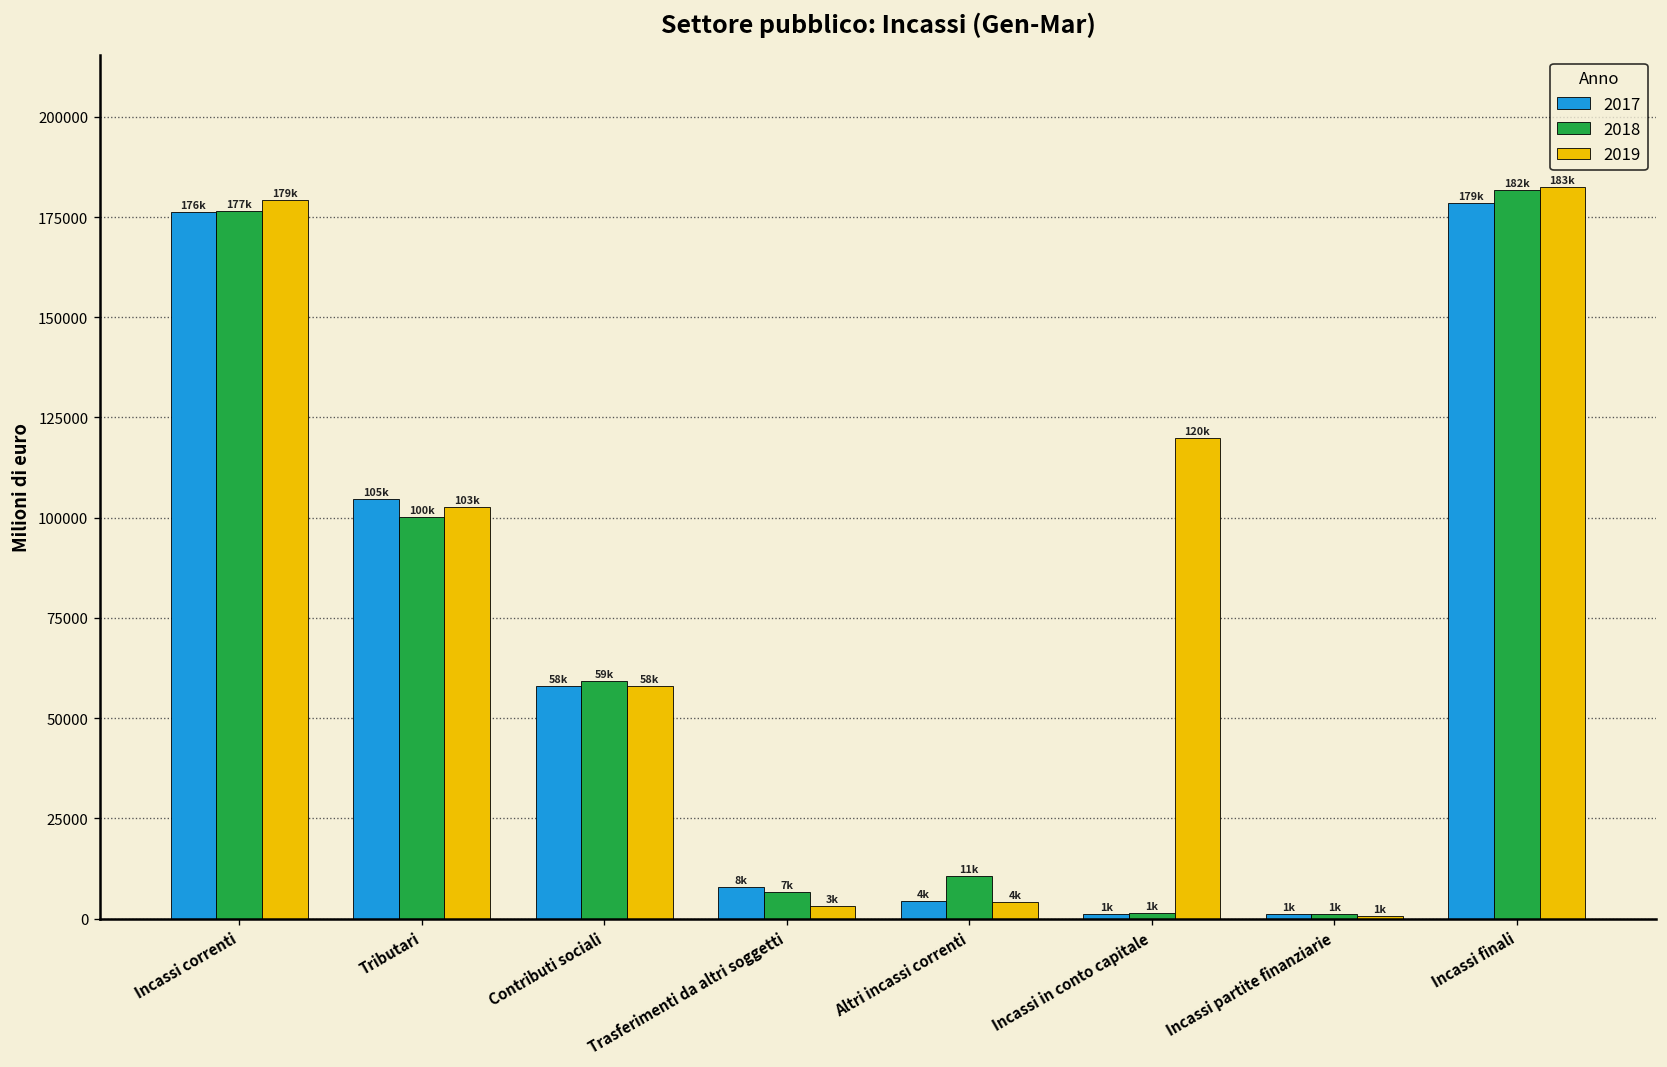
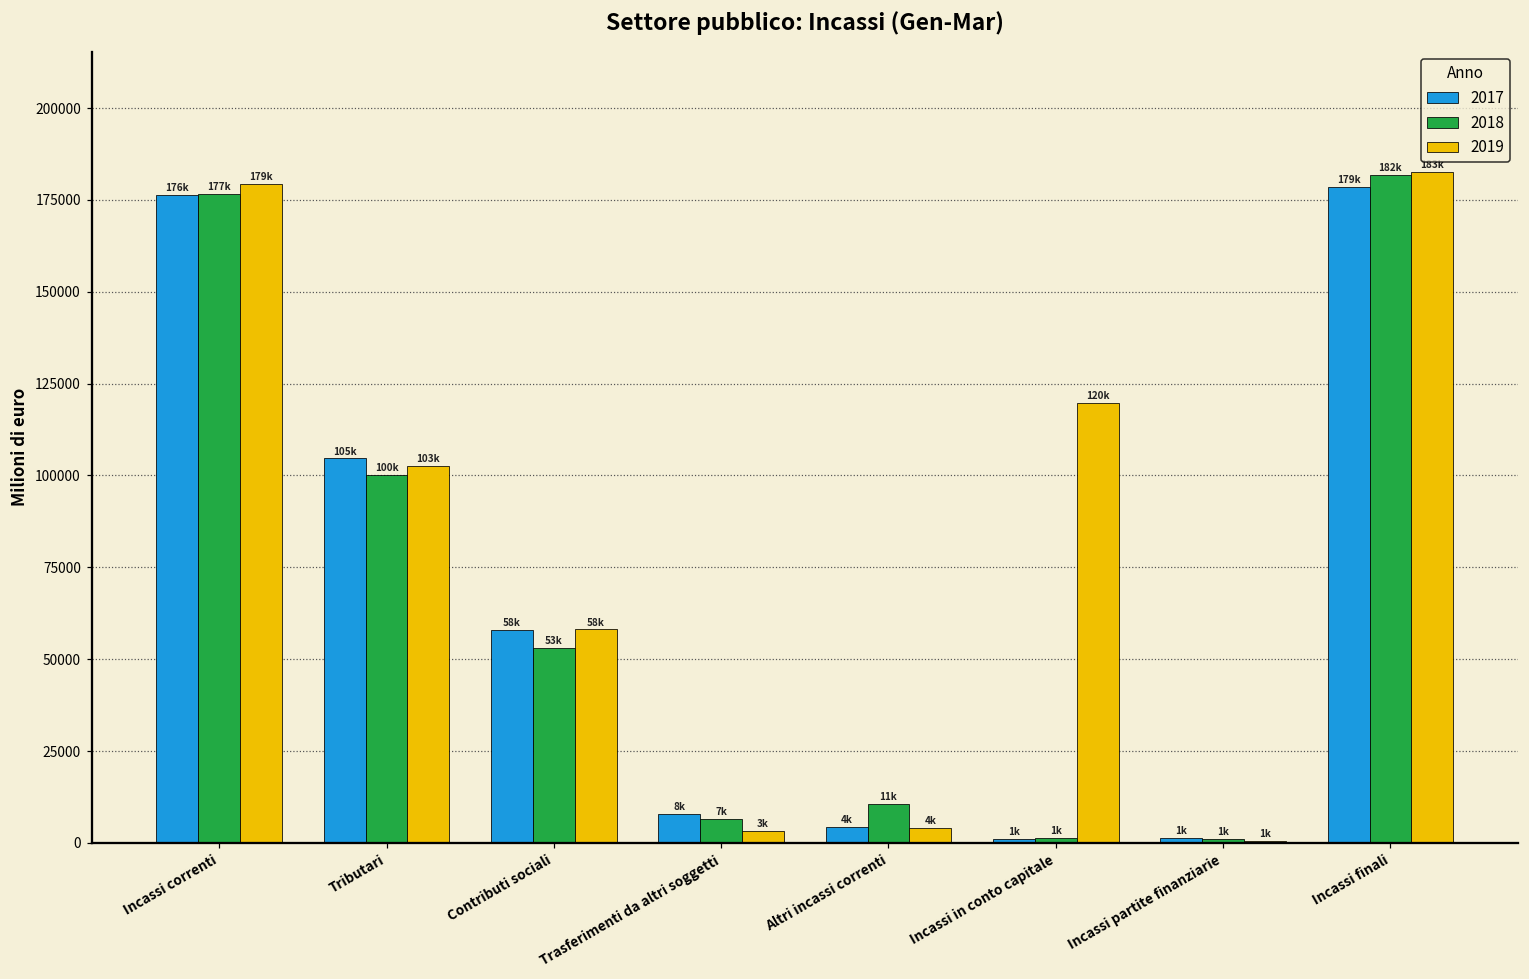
2018, Contributi sociali: 59k -> 53k
